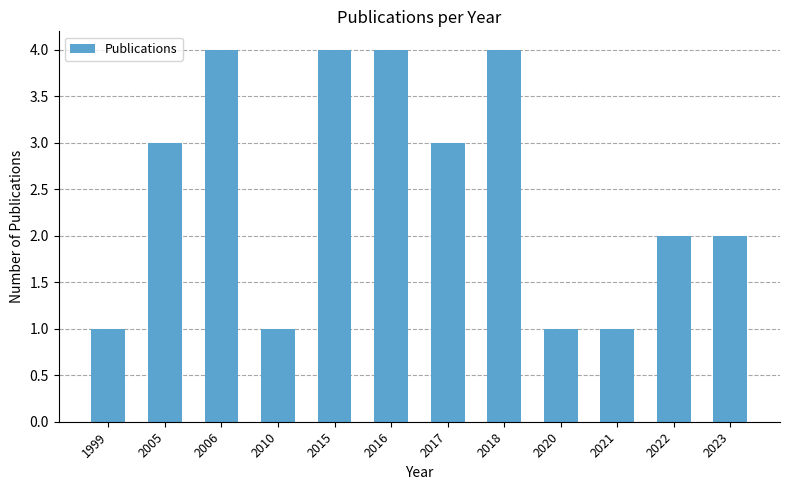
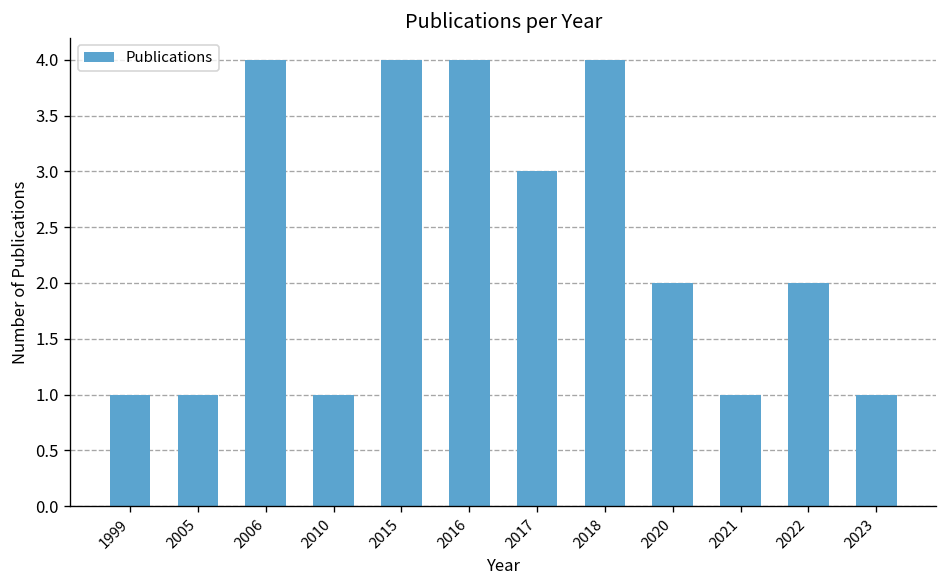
2005: 3 -> 1
2020: 1 -> 2
2023: 2 -> 1
